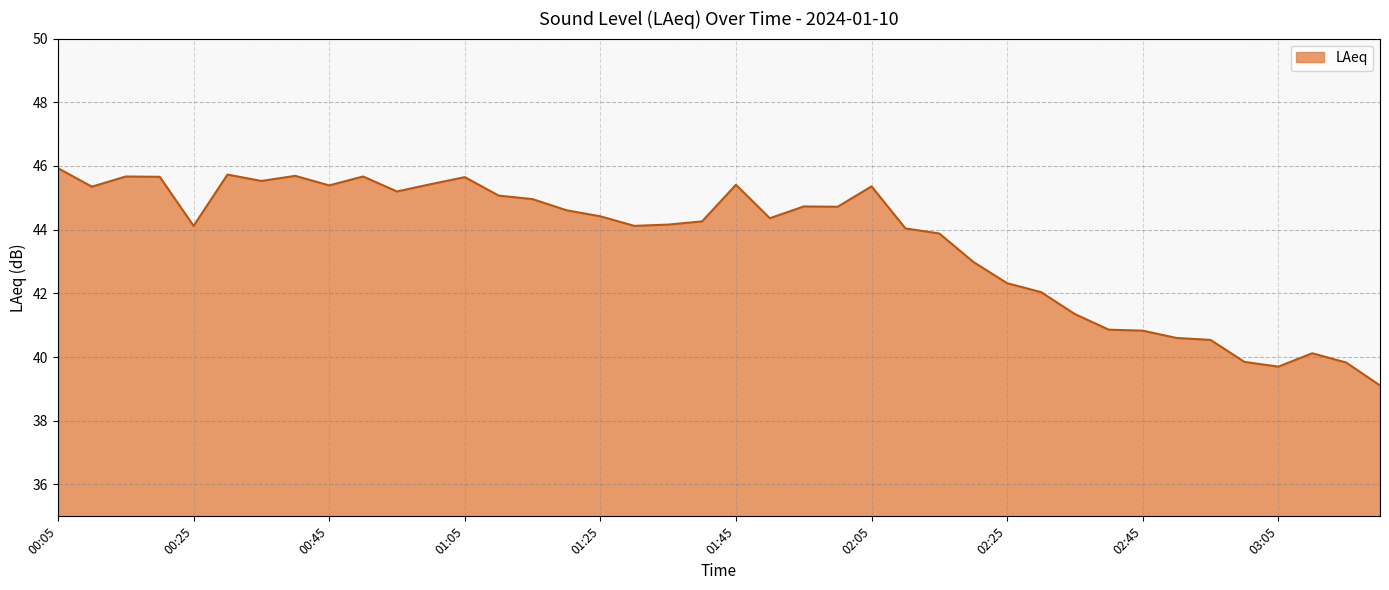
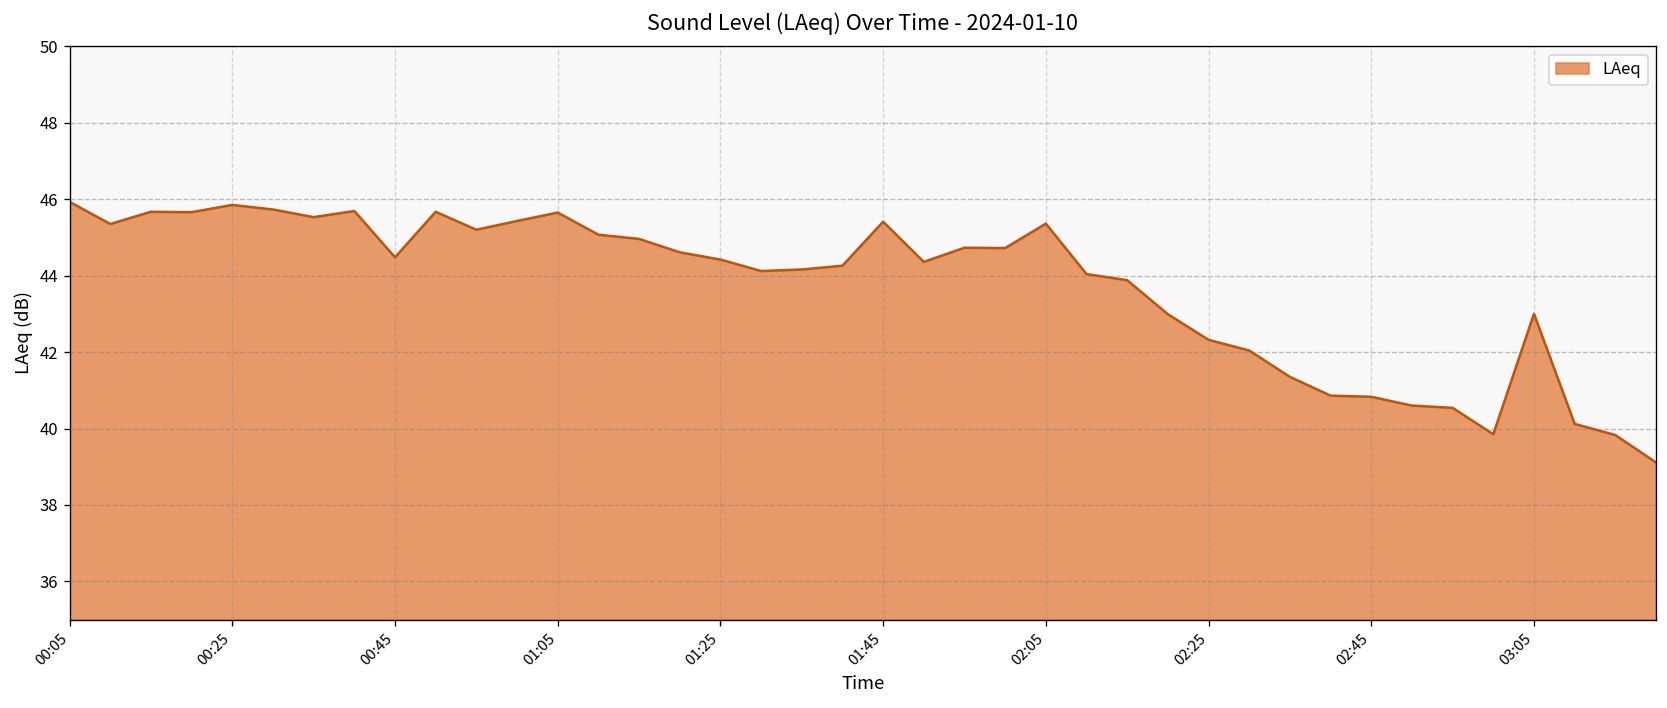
00:25: 44.1 -> 45.9
00:45: 45.4 -> 44.5
03:05: 39.7 -> 43.0
